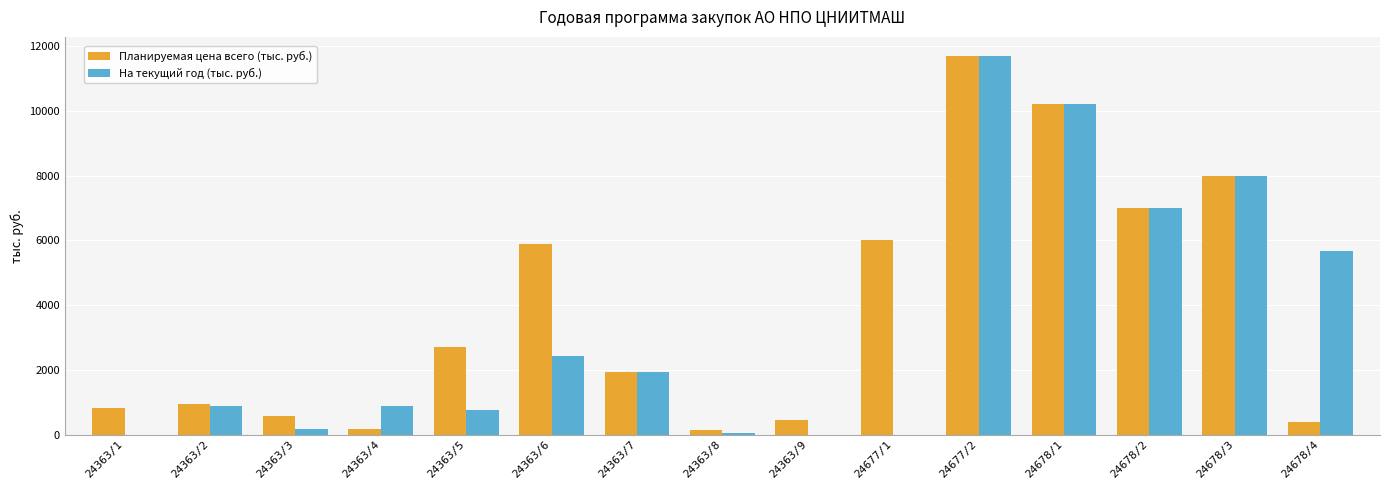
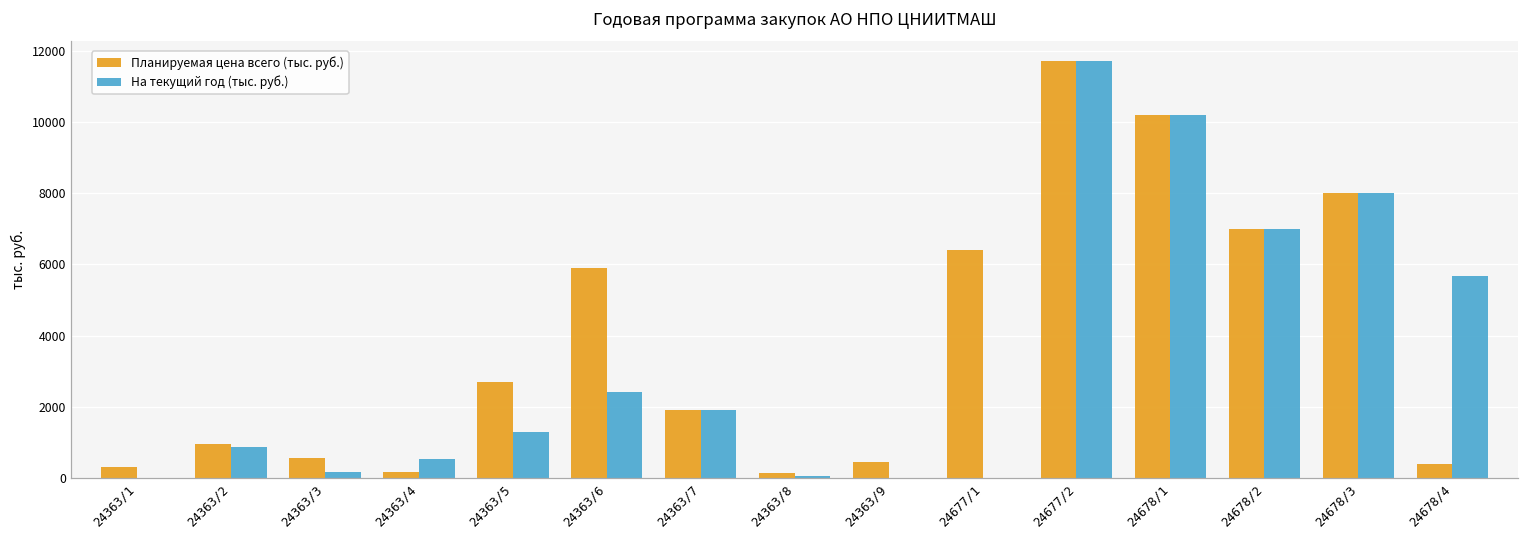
Планируемая цена всего (тыс. руб.), 24363/1: 800 -> 300
На текущий год (тыс. руб.), 24363/4: 900 -> 500
На текущий год (тыс. руб.), 24363/5: 800 -> 1300
Планируемая цена всего (тыс. руб.), 24677/1: 6000 -> 6400
